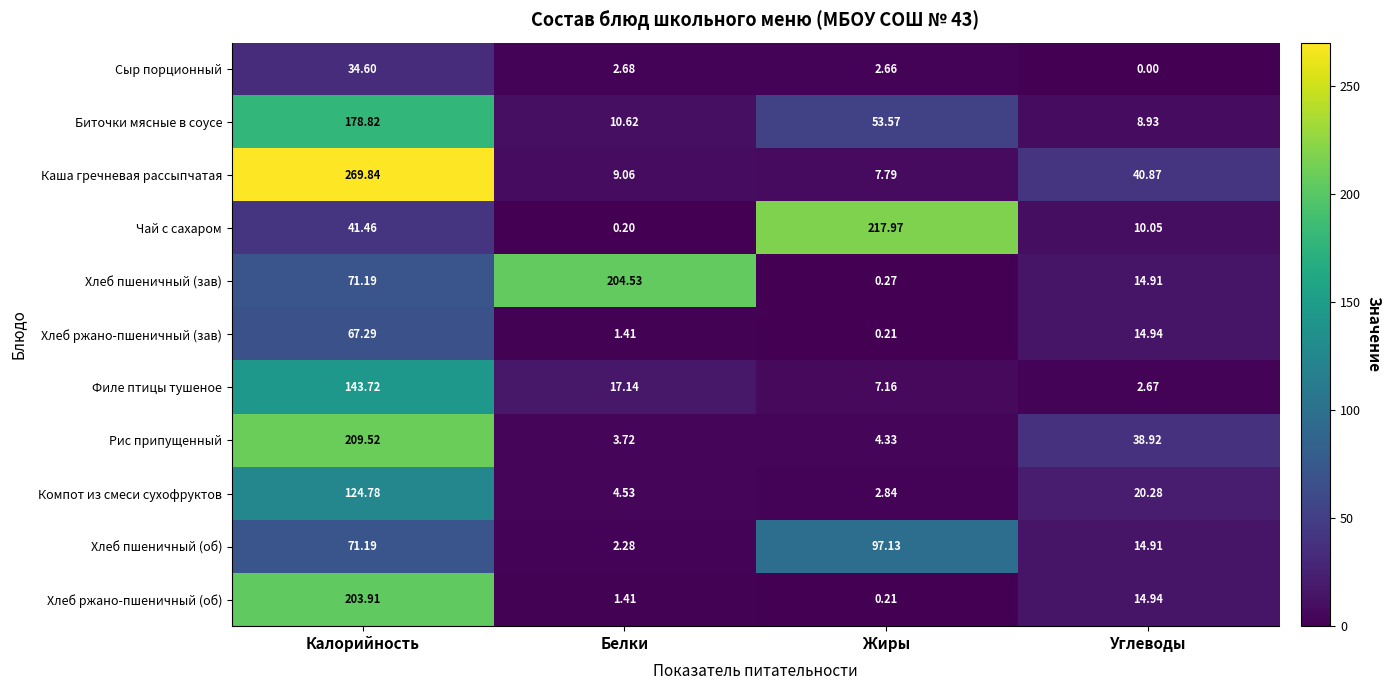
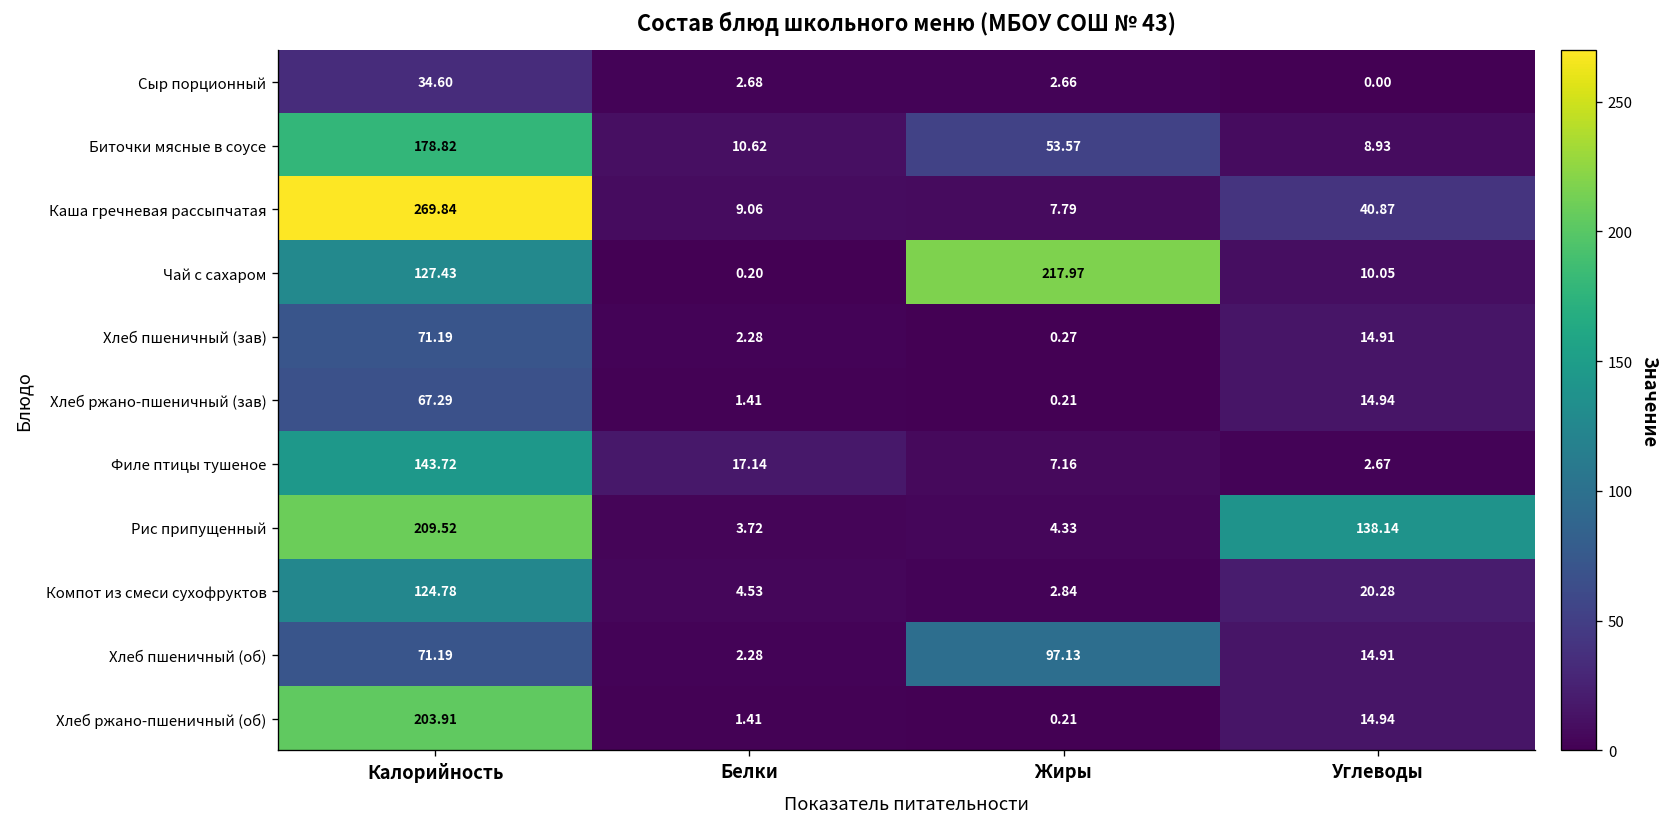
Чай с сахаром, Калорийность: 41.46 -> 127.43
Хлеб пшеничный (зав), Белки: 204.53 -> 2.28
Рис припущенный, Углеводы: 38.92 -> 138.14
